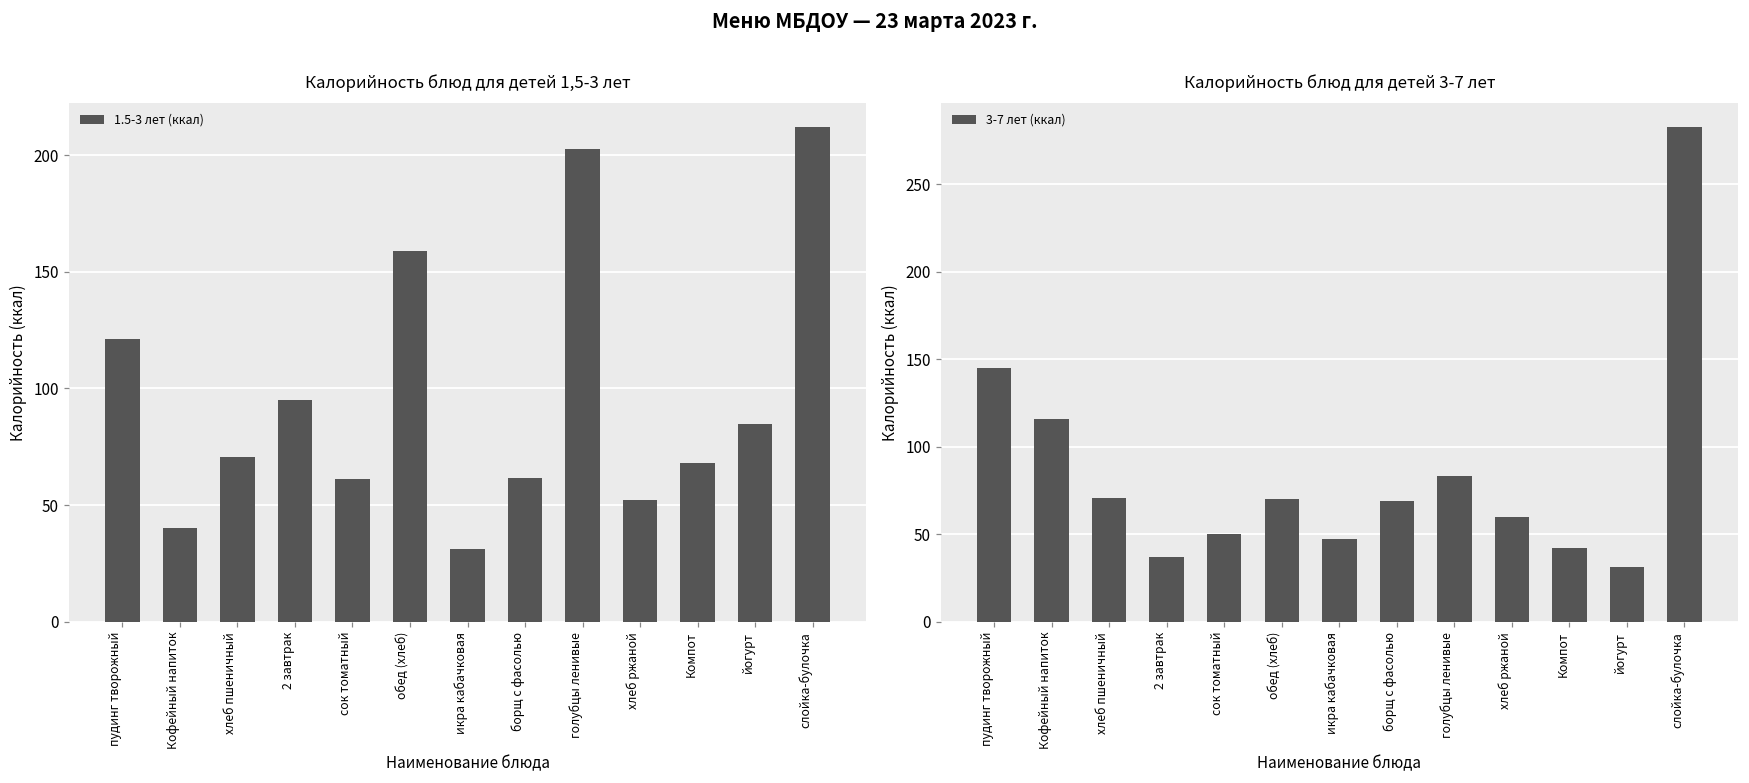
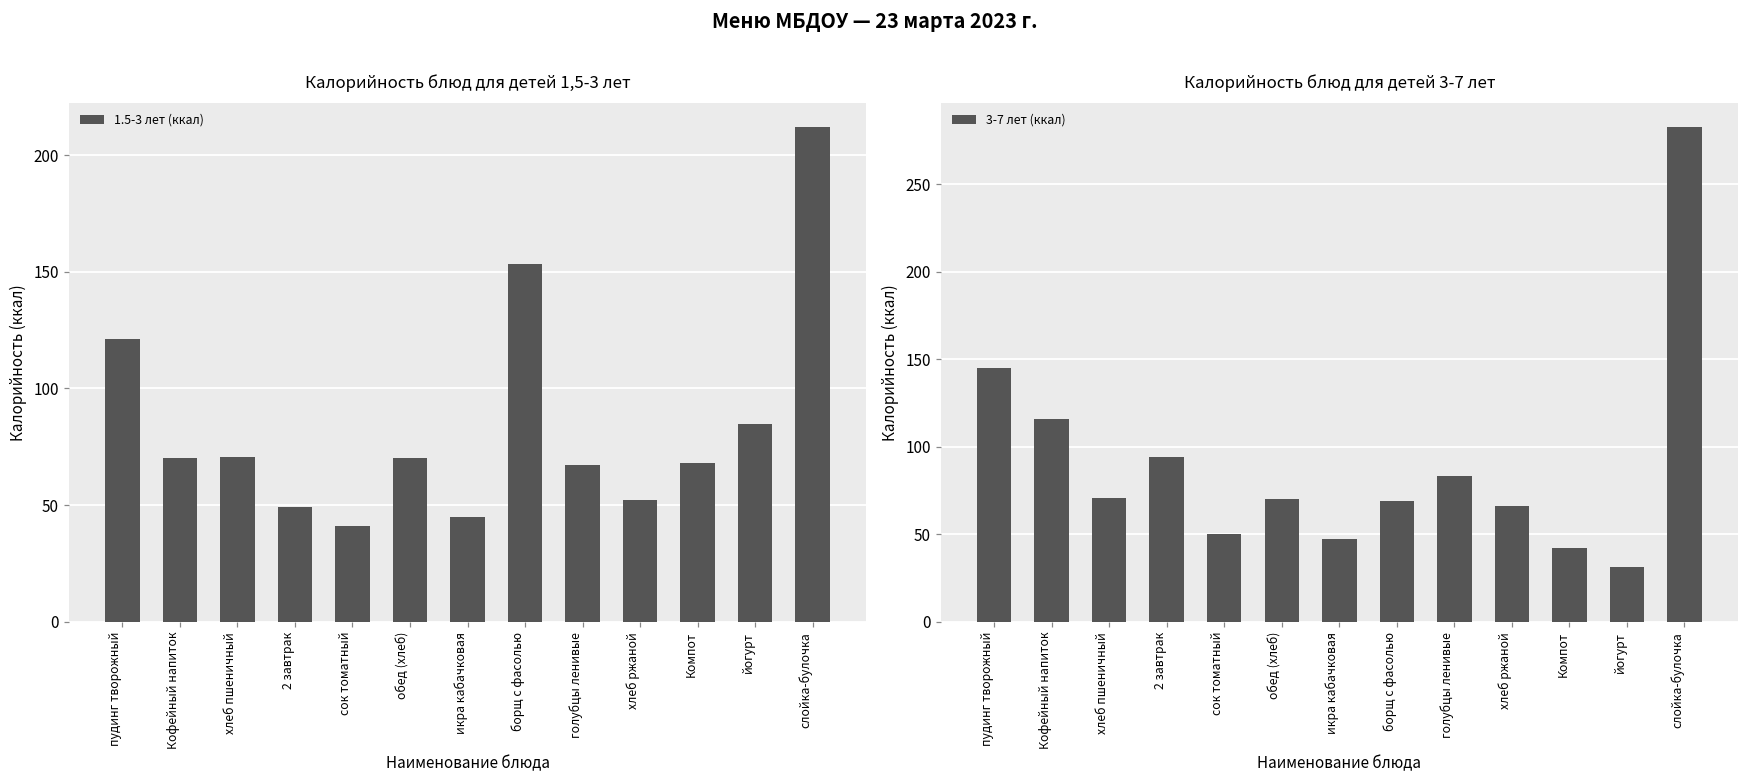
Калорийность блюд для детей 1,5-3 лет, Кофейный напиток: 40 -> 70
Калорийность блюд для детей 1,5-3 лет, 2 завтрак: 95 -> 49
Калорийность блюд для детей 1,5-3 лет, сок томатный: 61 -> 41
Калорийность блюд для детей 1,5-3 лет, обед (хлеб): 159 -> 70
Калорийность блюд для детей 1,5-3 лет, икра кабачковая: 31 -> 45
Калорийность блюд для детей 1,5-3 лет, борщ с фасолью: 62 -> 153
Калорийность блюд для детей 1,5-3 лет, голубцы ленивые: 202 -> 67
Калорийность блюд для детей 3-7 лет, 2 завтрак: 37 -> 94
Калорийность блюд для детей 3-7 лет, хлеб ржаной: 60 -> 66
